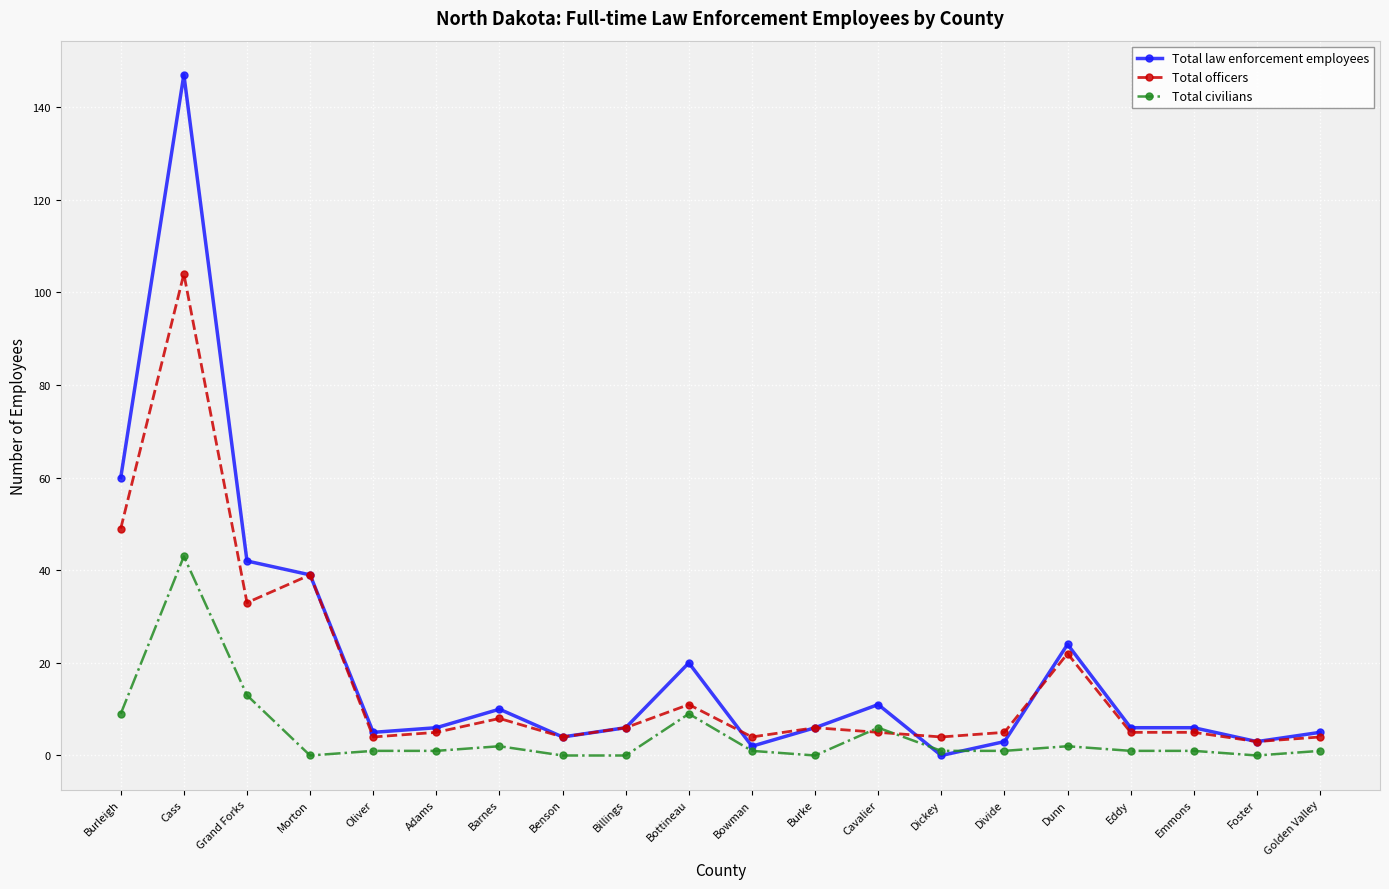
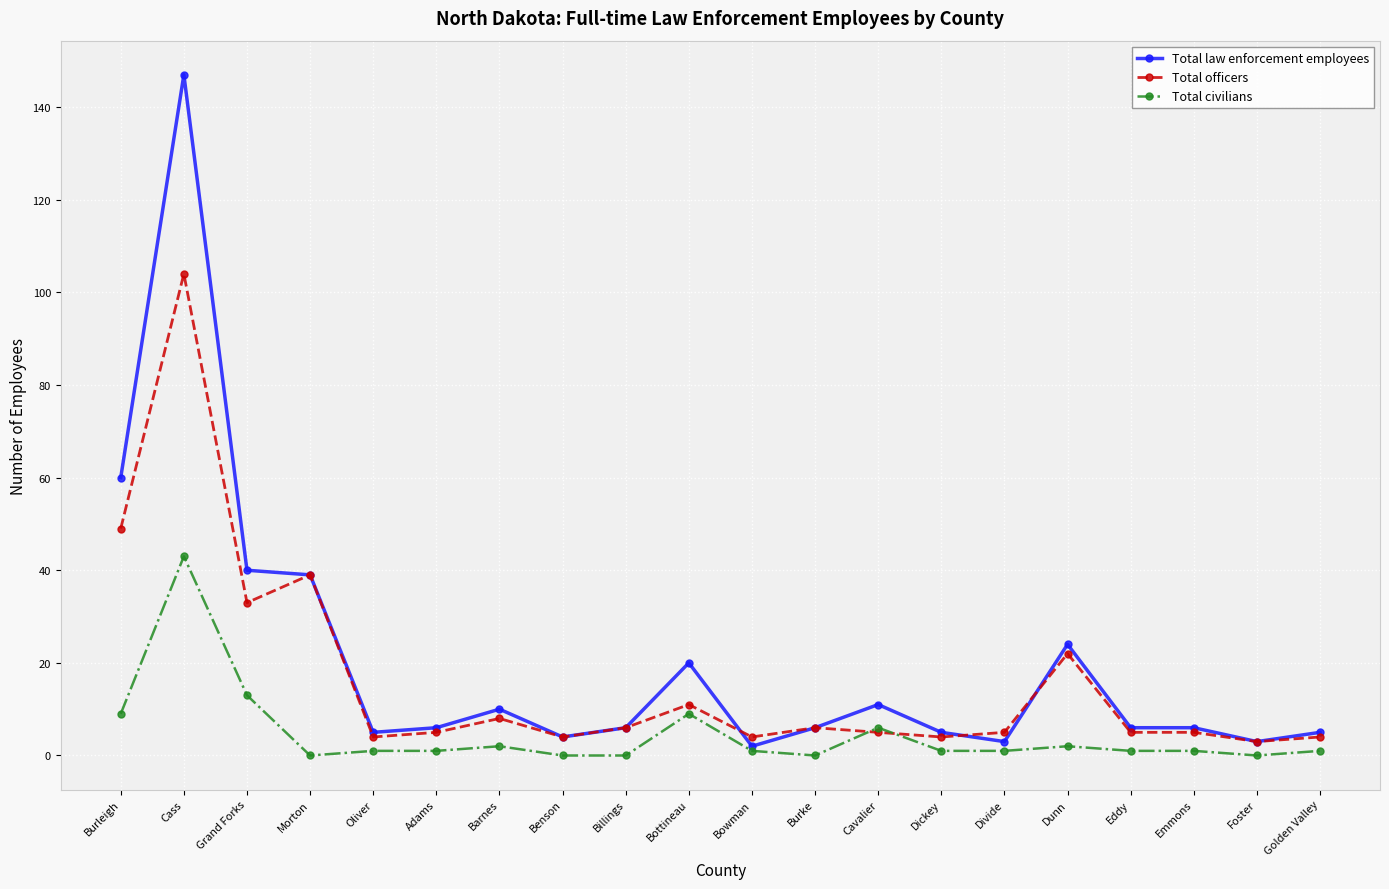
Total law enforcement employees, Grand Forks: 42 -> 40
Total law enforcement employees, Dickey: 0 -> 5
